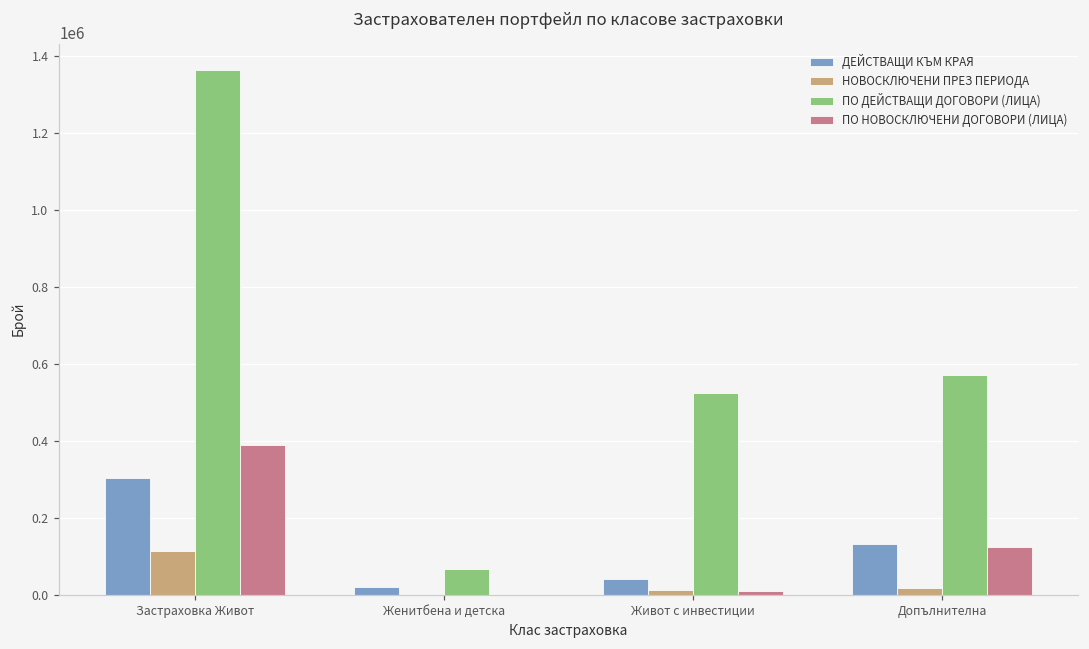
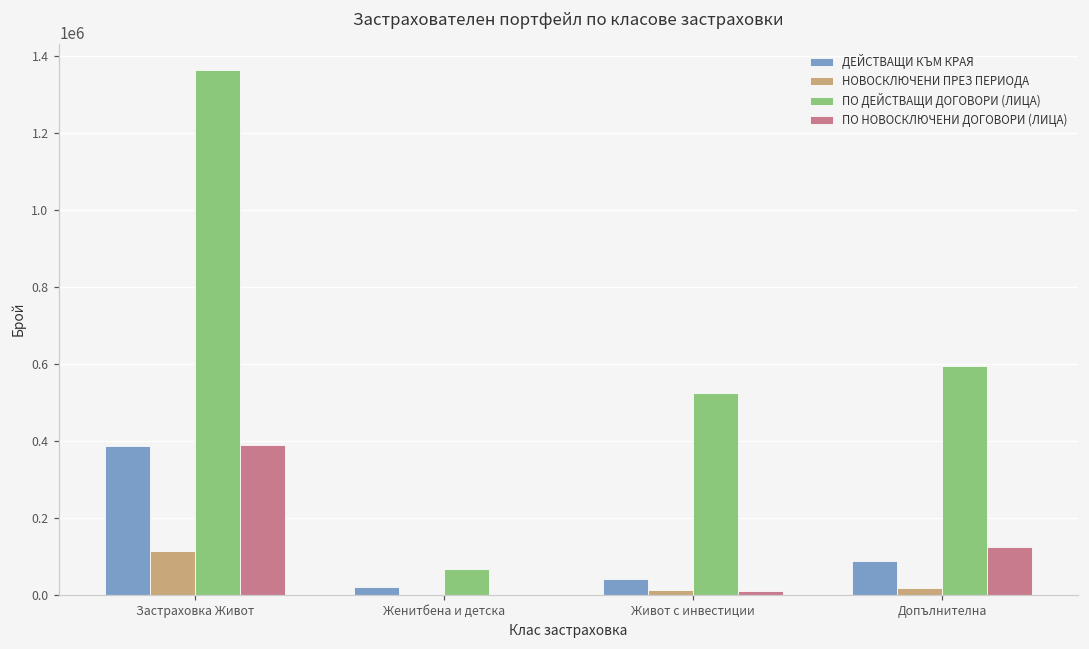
ДЕЙСТВАЩИ КЪМ КРАЯ, Застраховка Живот: 300000 -> 390000
ДЕЙСТВАЩИ КЪМ КРАЯ, Допълнителна: 130000 -> 90000
ПО ДЕЙСТВАЩИ ДОГОВОРИ (ЛИЦА), Допълнителна: 570000 -> 590000
